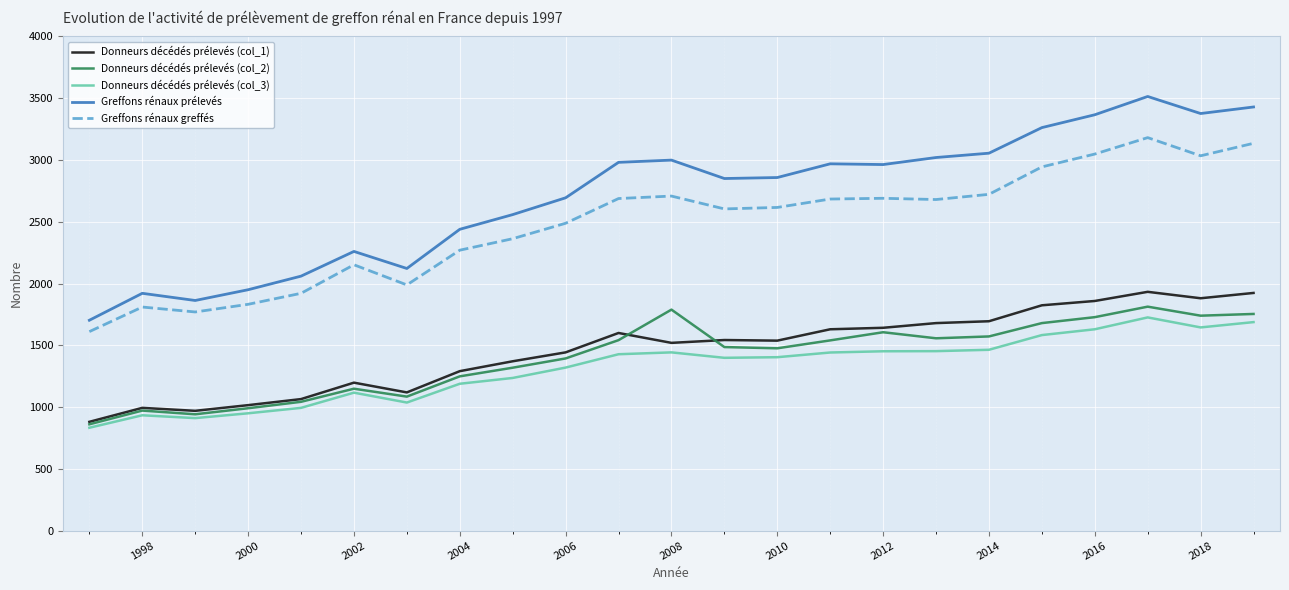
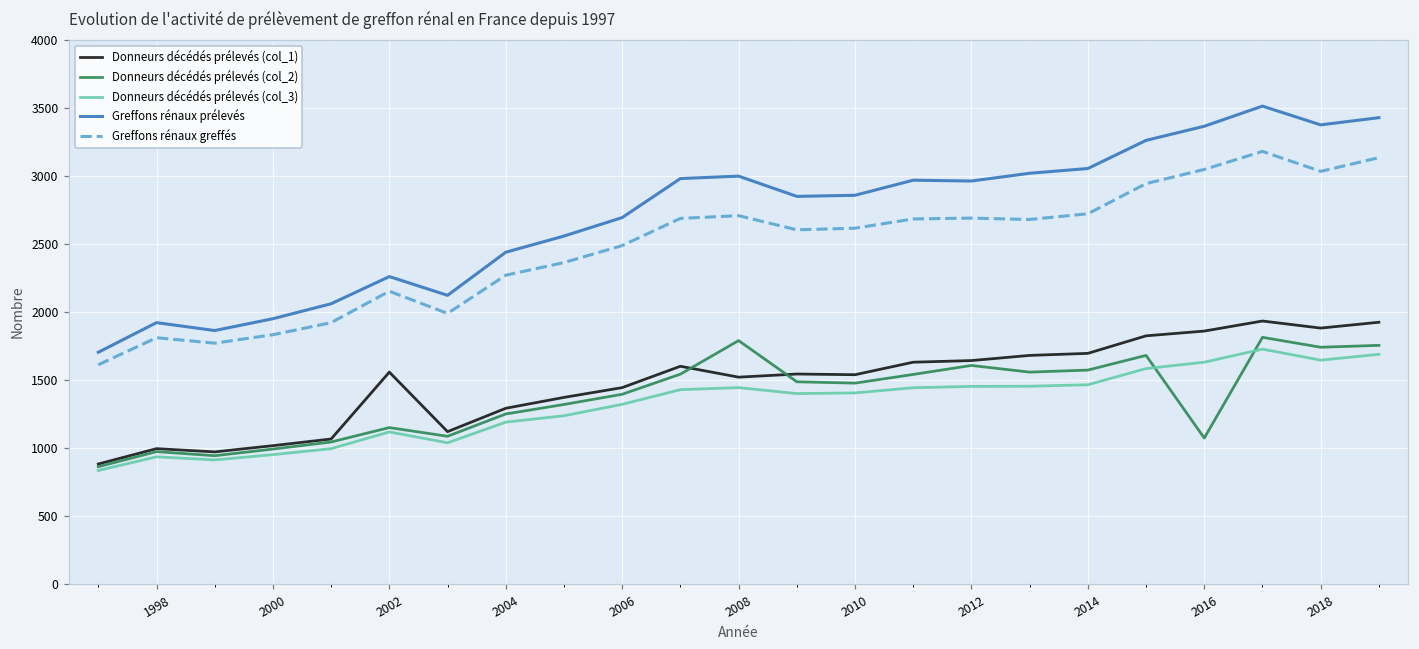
Donneurs décédés prélevés (col_1), 2002: 1200 -> 1560
Donneurs décédés prélevés (col_2), 2016: 1730 -> 1070
